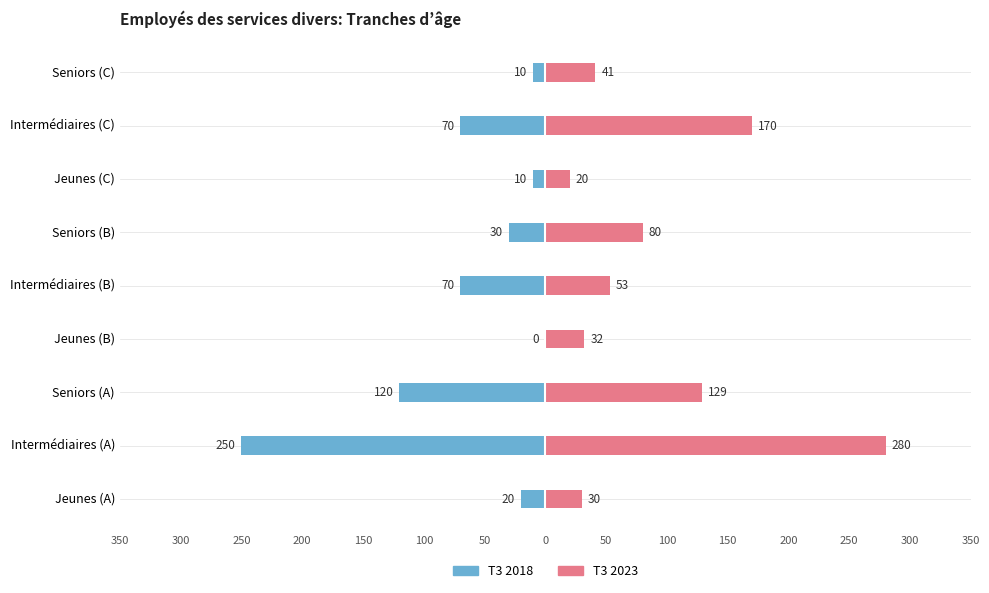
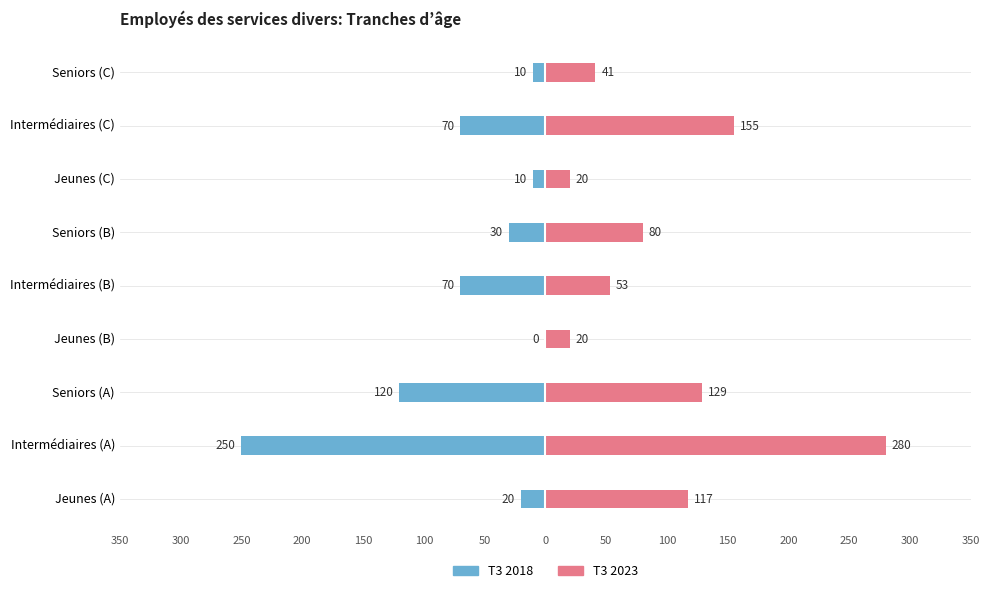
T3 2023, Intermédiaires (C): 170 -> 155
T3 2023, Jeunes (B): 32 -> 20
T3 2023, Jeunes (A): 30 -> 117
